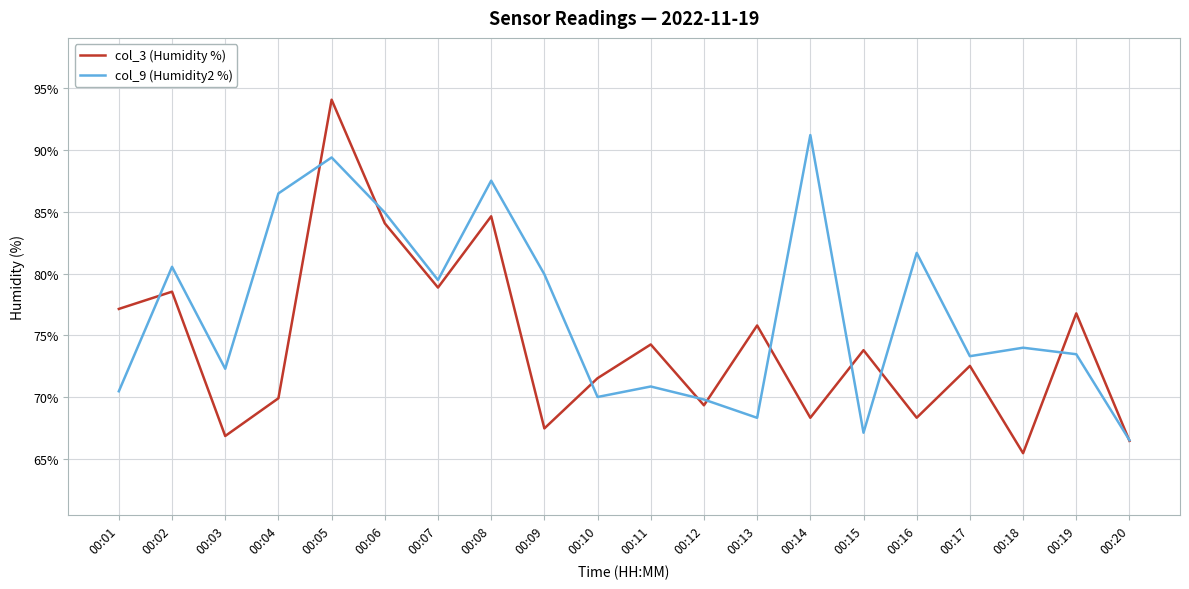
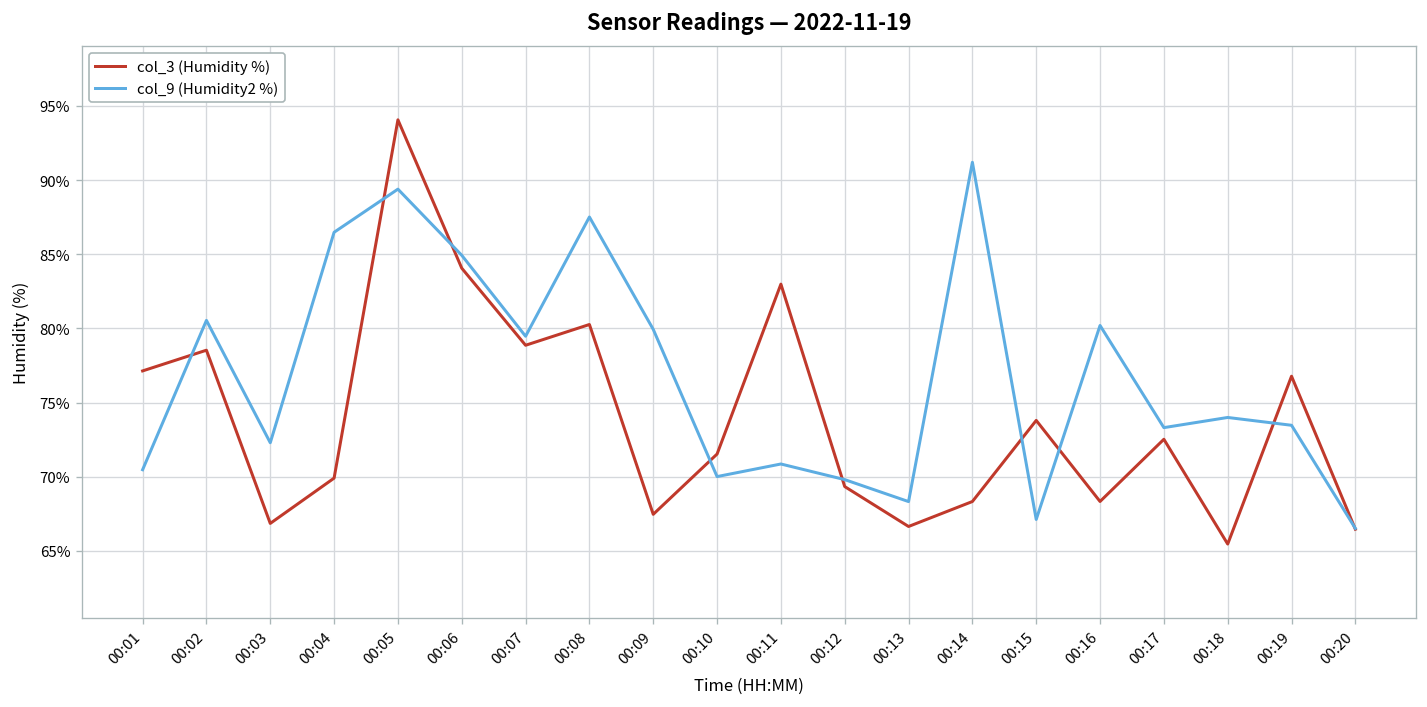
col_3 (Humidity %), 00:08: 84.6% -> 80.3%
col_3 (Humidity %), 00:11: 74.3% -> 83.0%
col_3 (Humidity %), 00:13: 75.8% -> 66.6%
col_9 (Humidity2 %), 00:16: 81.7% -> 80.2%
